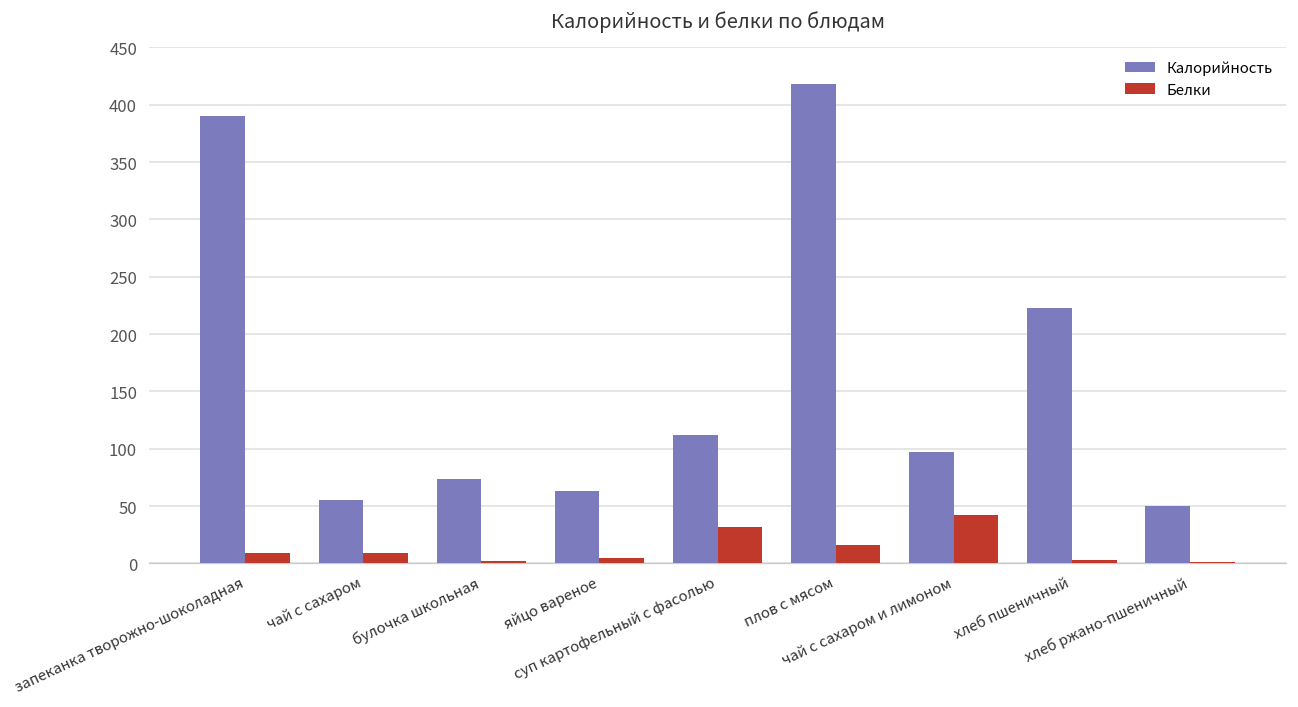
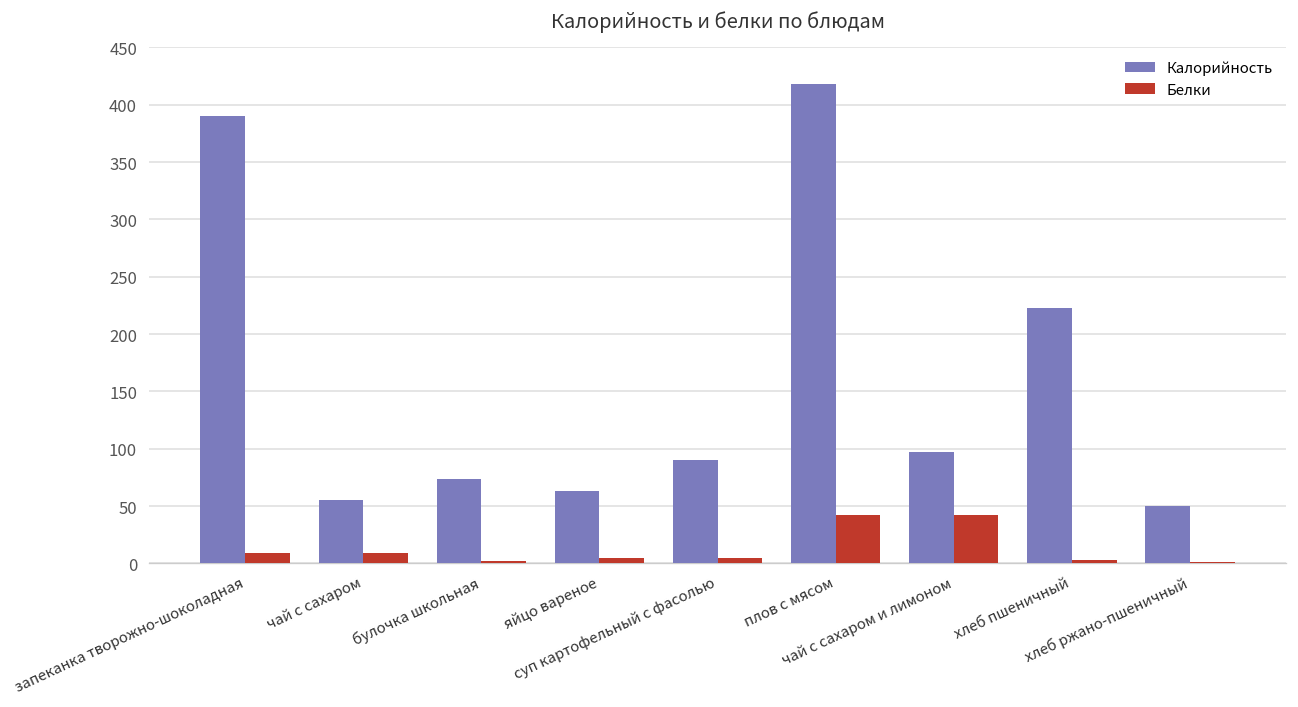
Калорийность, суп картофельный с фасолью: 110 -> 90
Белки, суп картофельный с фасолью: 30 -> 0
Белки, плов с мясом: 20 -> 40
